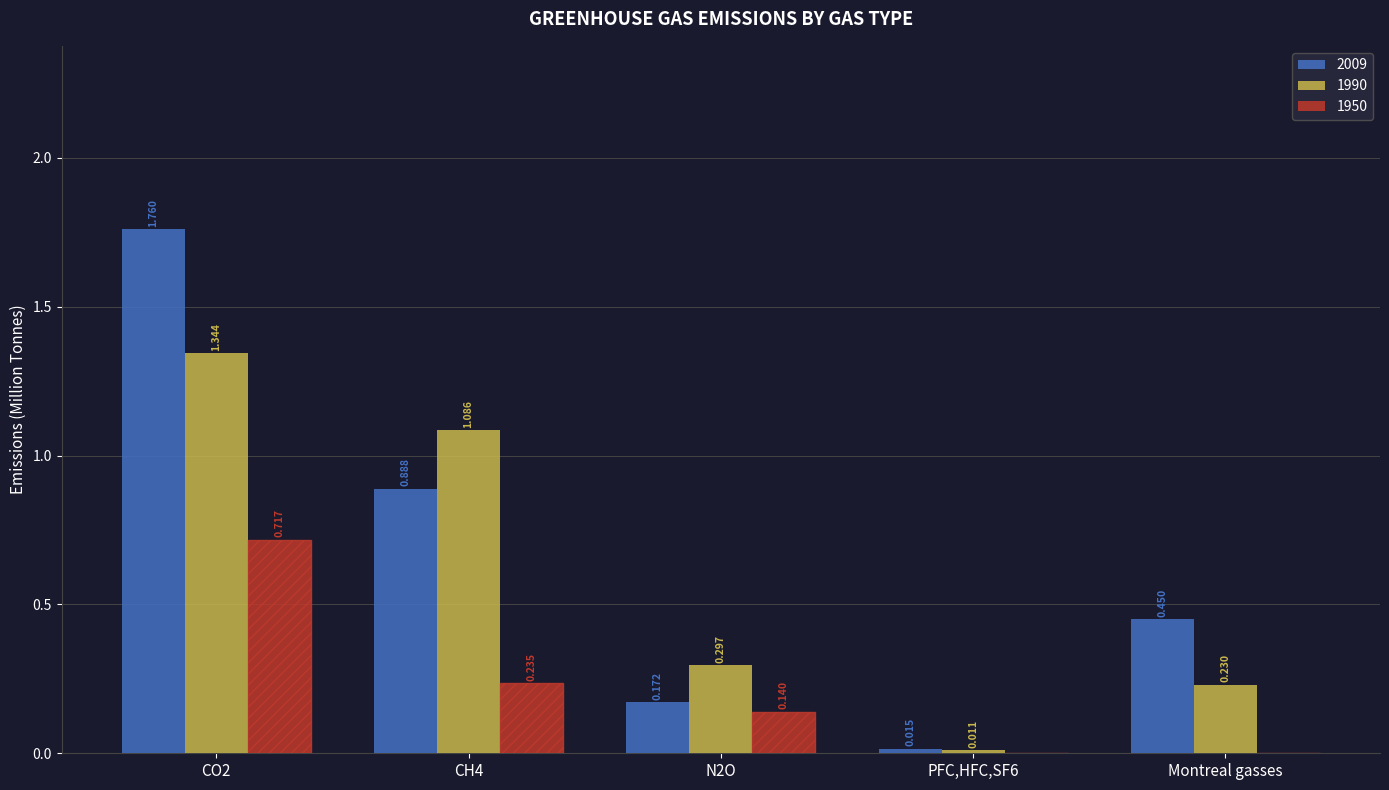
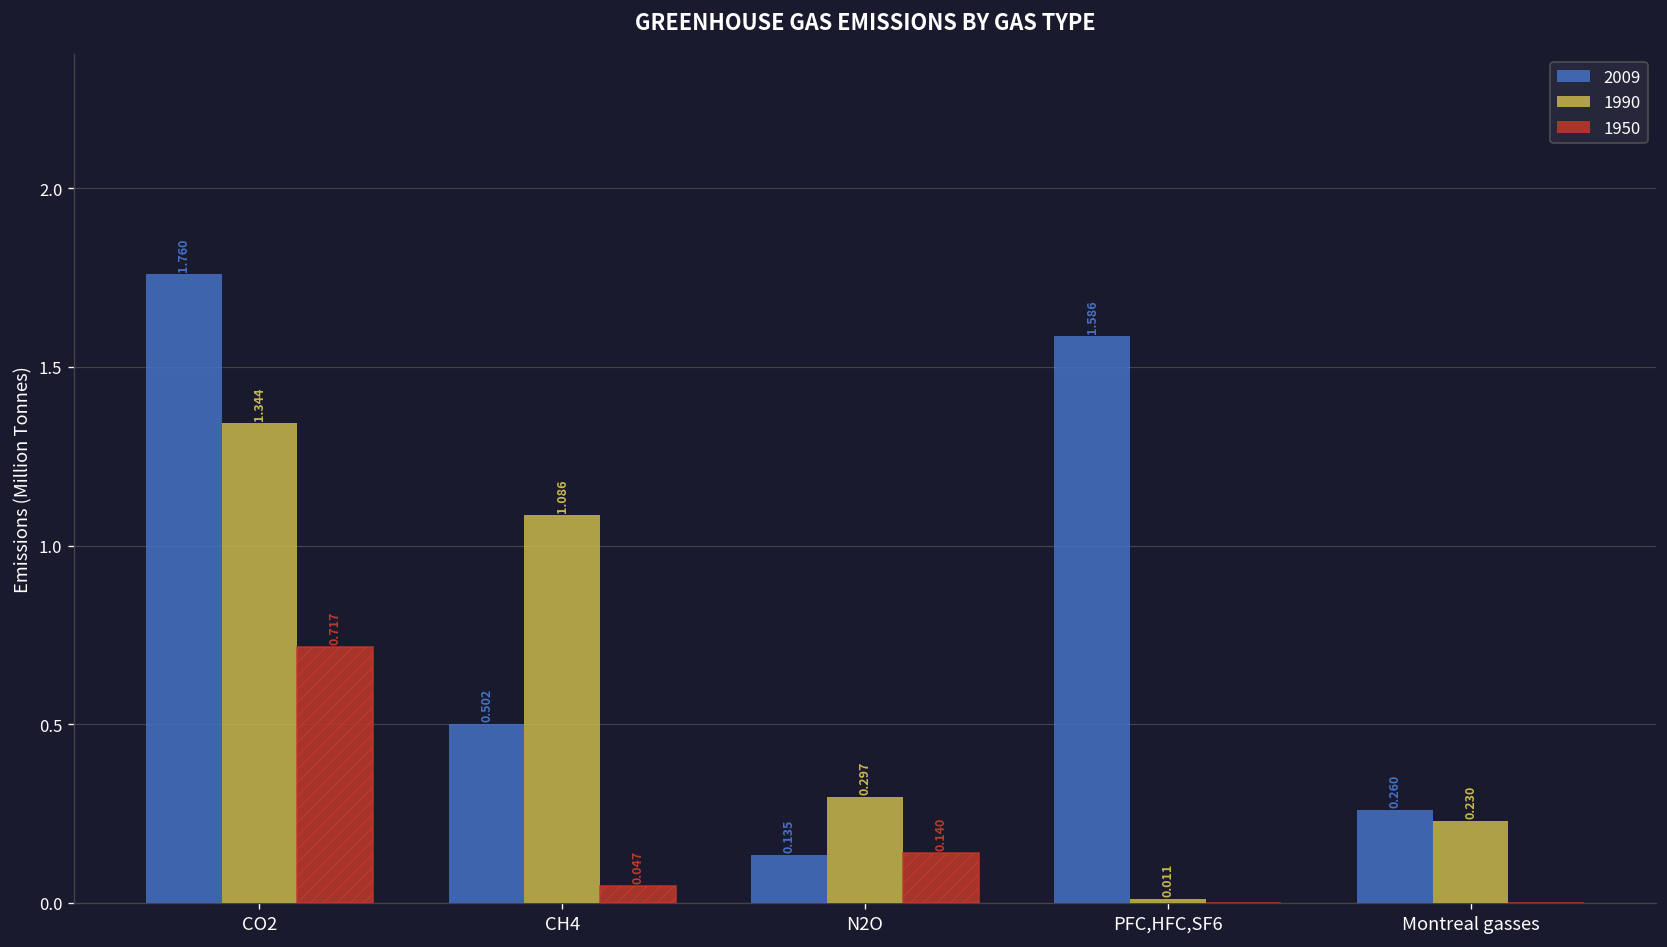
2009, CH4: 0.888 -> 0.502
1950, CH4: 0.235 -> 0.047
2009, N2O: 0.172 -> 0.135
2009, PFC,HFC,SF6: 0.015 -> 1.586
2009, Montreal gasses: 0.450 -> 0.260
